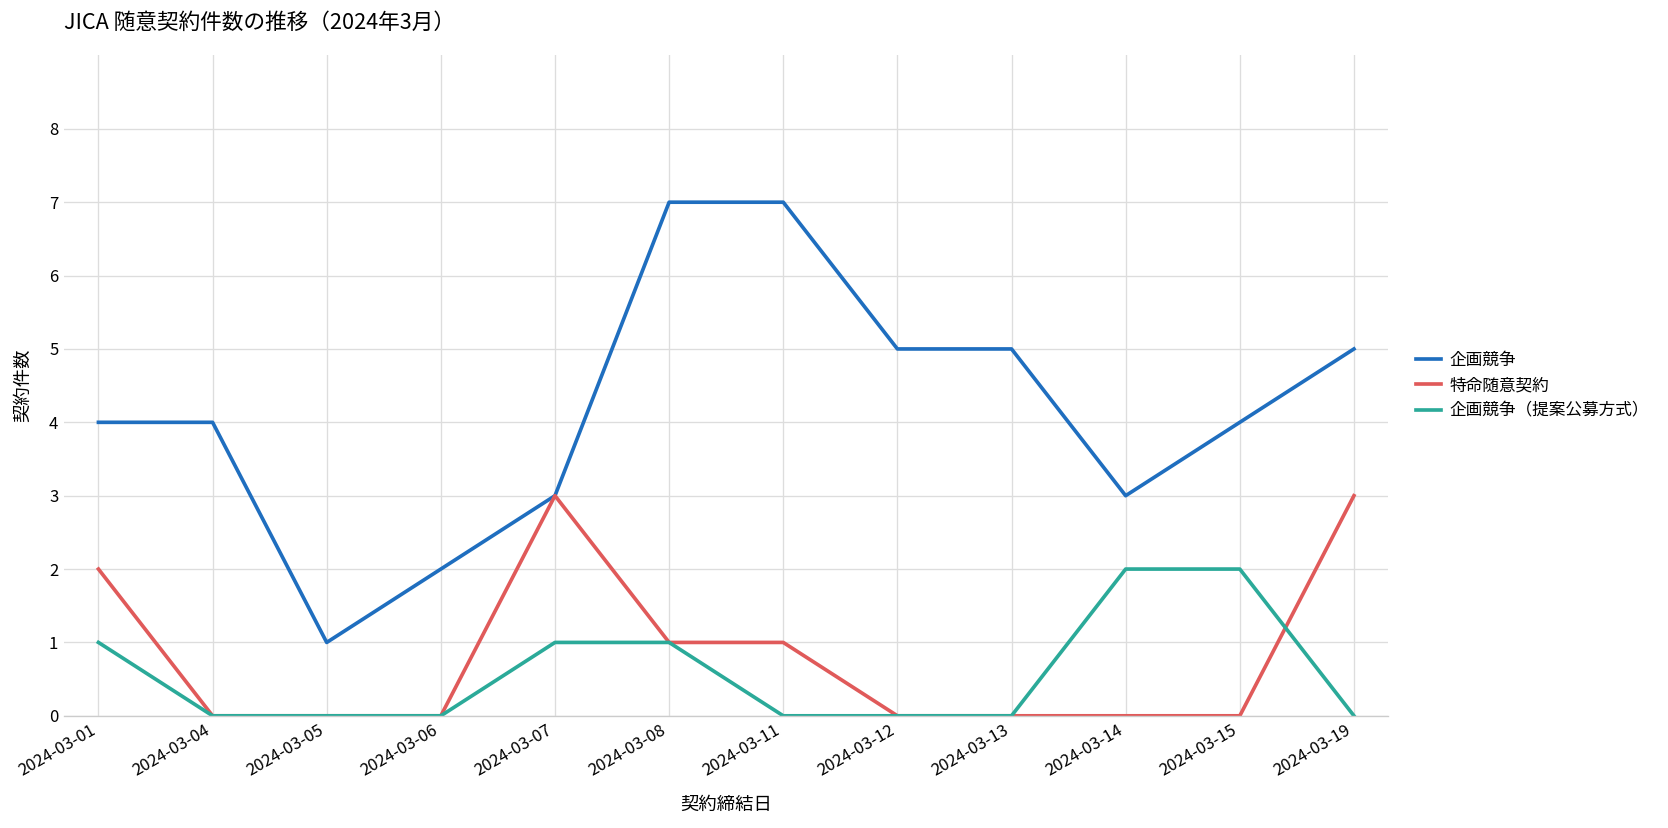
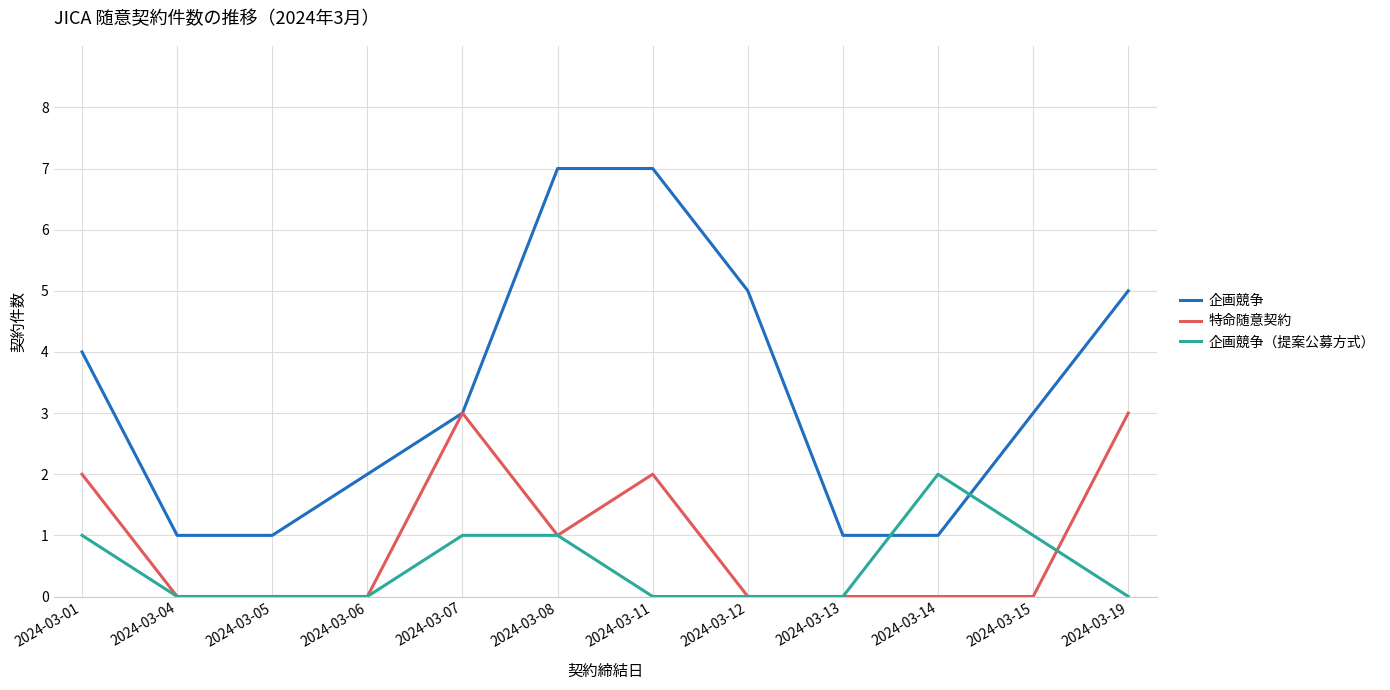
企画競争, 2024-03-04: 4 -> 1
特命随意契約, 2024-03-11: 1 -> 2
企画競争, 2024-03-13: 5 -> 1
企画競争, 2024-03-14: 3 -> 1
企画競争, 2024-03-15: 4 -> 3
企画競争（提案公募方式）, 2024-03-15: 2 -> 1
